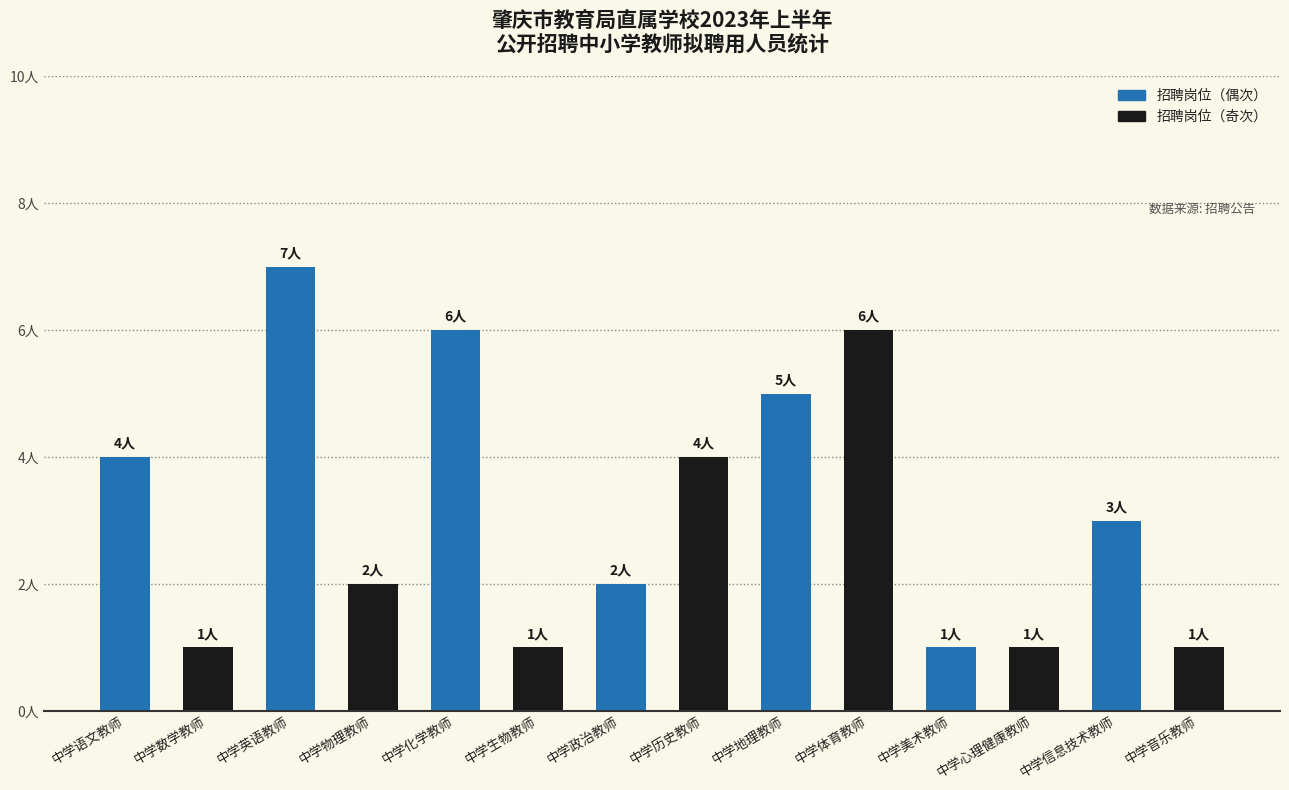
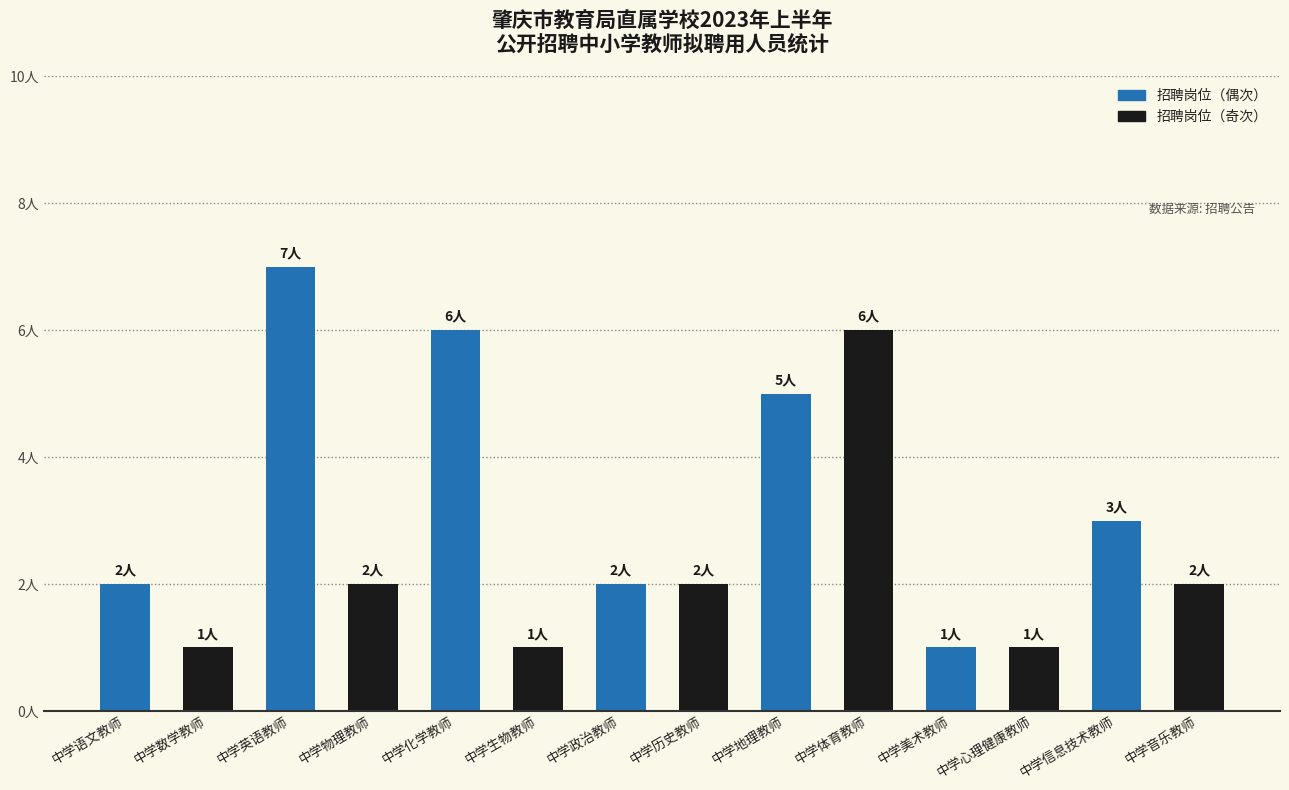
中学语文教师: 4人 -> 2人
中学历史教师: 4人 -> 2人
中学音乐教师: 1人 -> 2人
